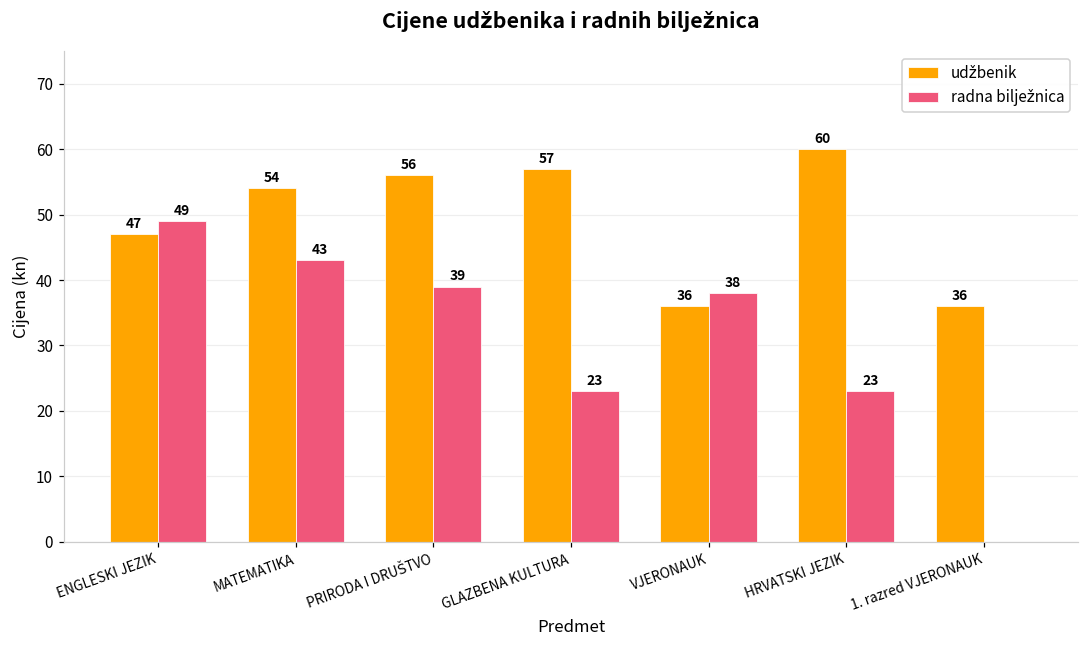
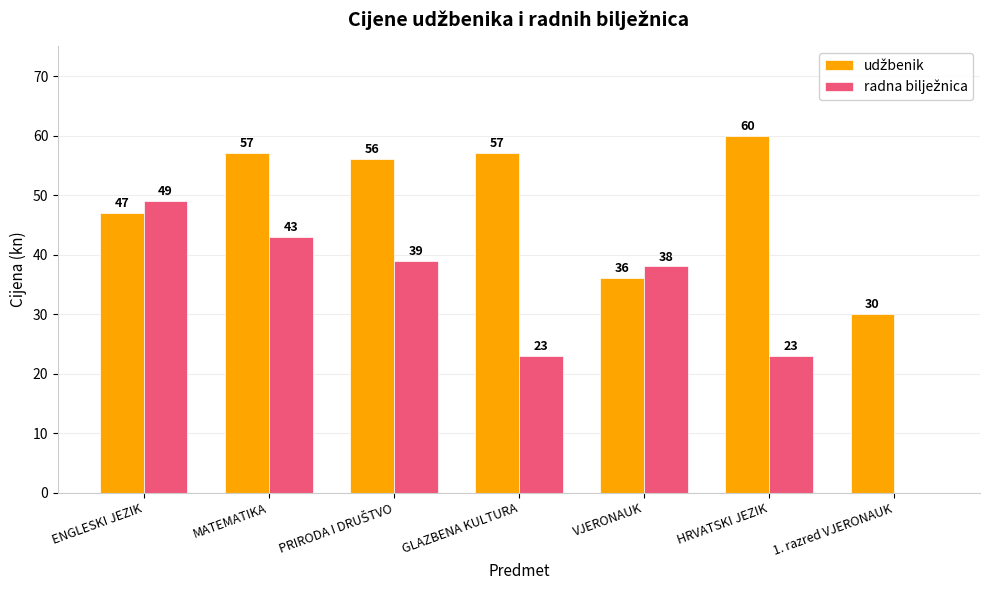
udžbenik, MATEMATIKA: 54 -> 57
udžbenik, 1. razred VJERONAUK: 36 -> 30
